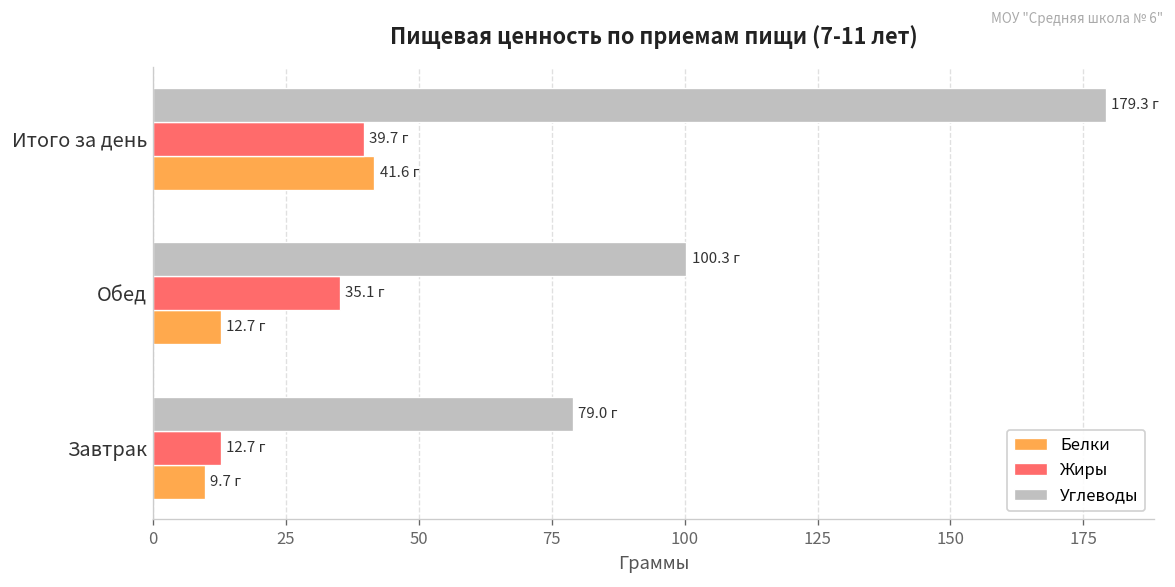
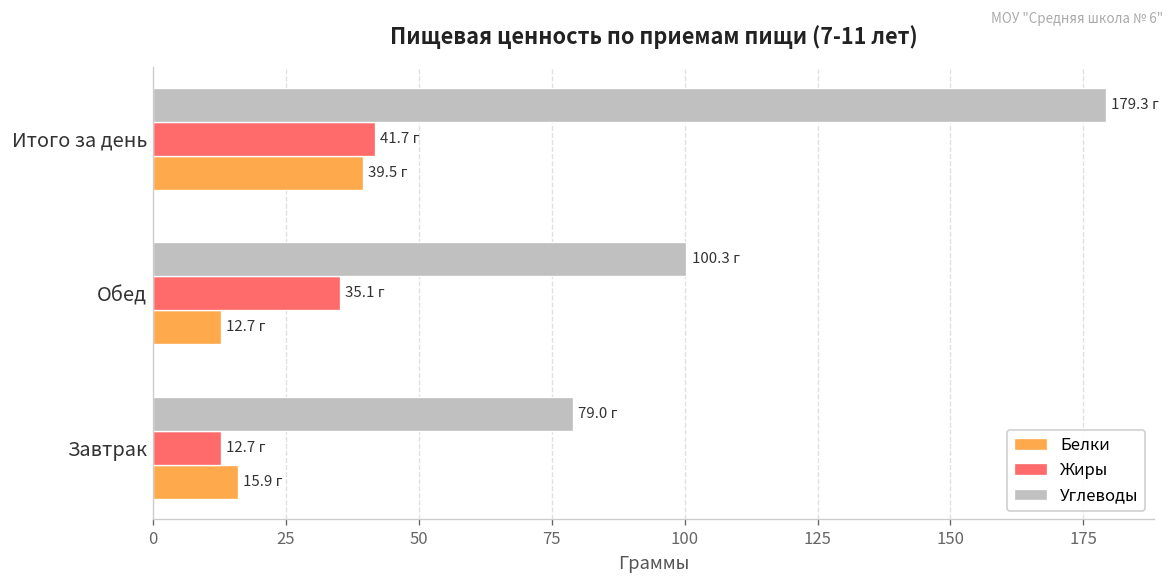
Жиры, Итого за день: 39.7 -> 41.7
Белки, Итого за день: 41.6 -> 39.5
Белки, Завтрак: 9.7 -> 15.9
